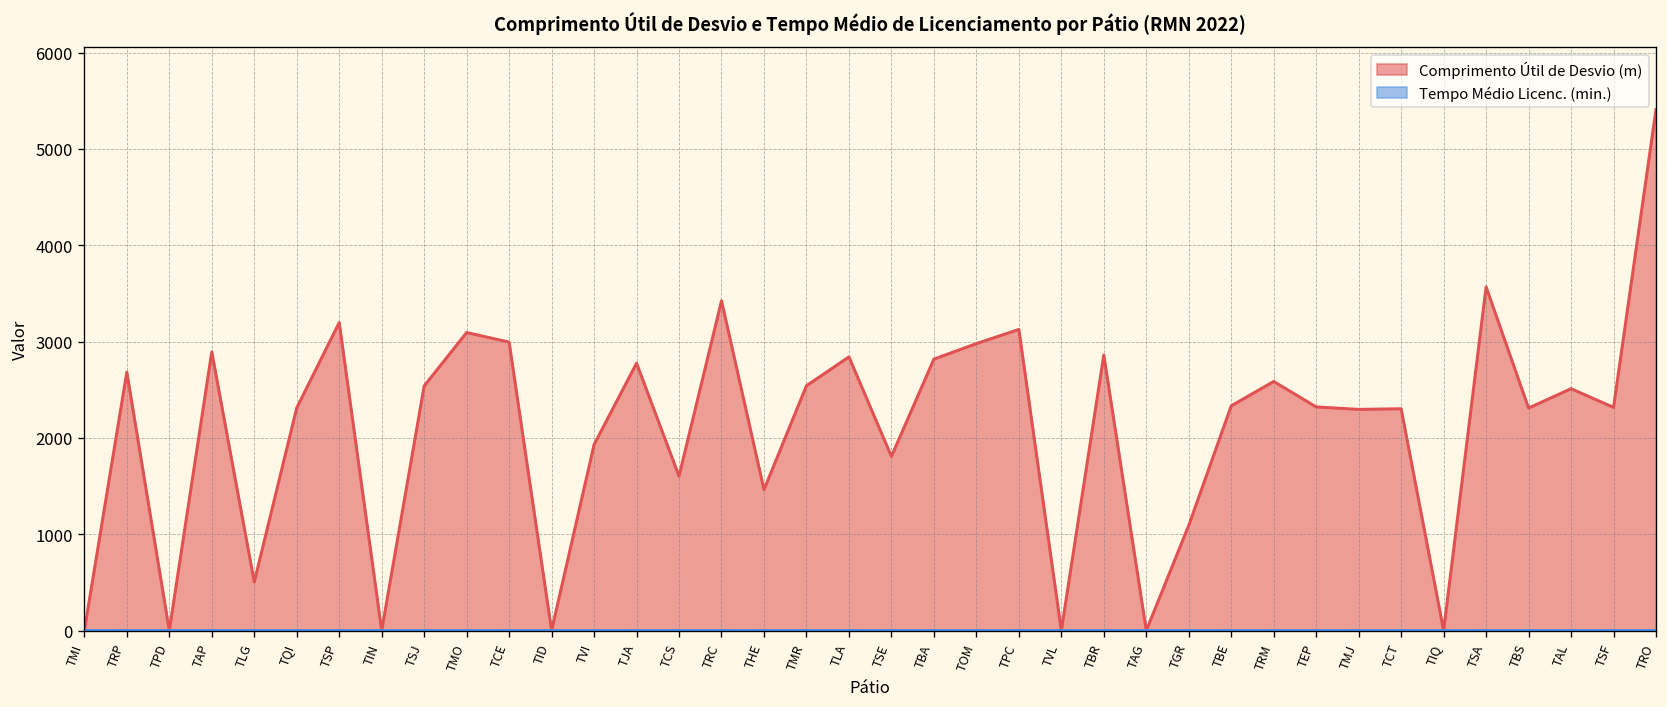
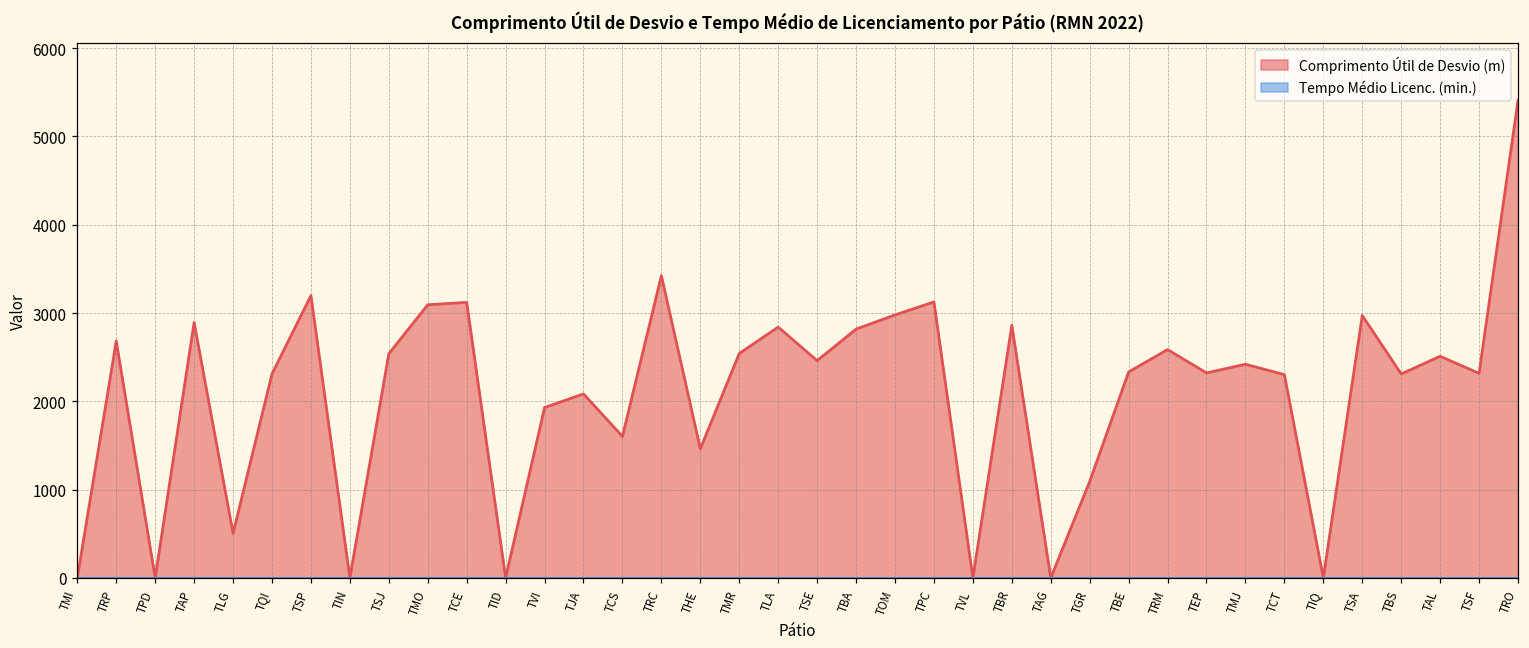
Comprimento Útil de Desvio (m), TCE: 3000 -> 3100
Comprimento Útil de Desvio (m), TJA: 2800 -> 2100
Comprimento Útil de Desvio (m), TSE: 1800 -> 2500
Comprimento Útil de Desvio (m), TMJ: 2300 -> 2400
Comprimento Útil de Desvio (m), TSA: 3600 -> 3000
